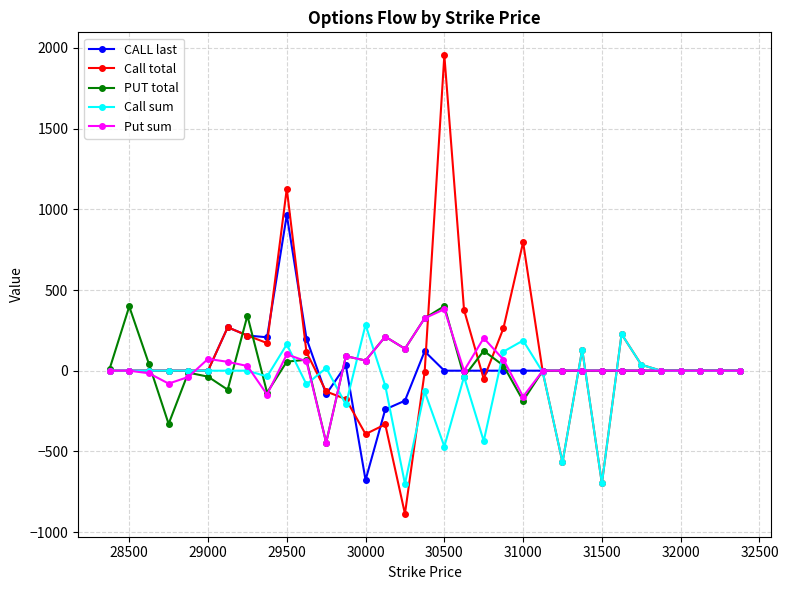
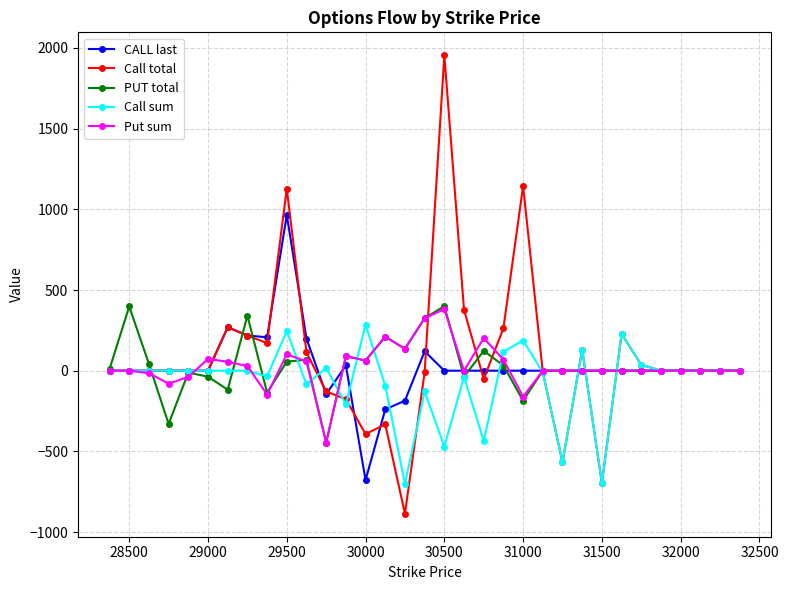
Call sum, 29500: 160 -> 250
Call total, 31000: 800 -> 1150
